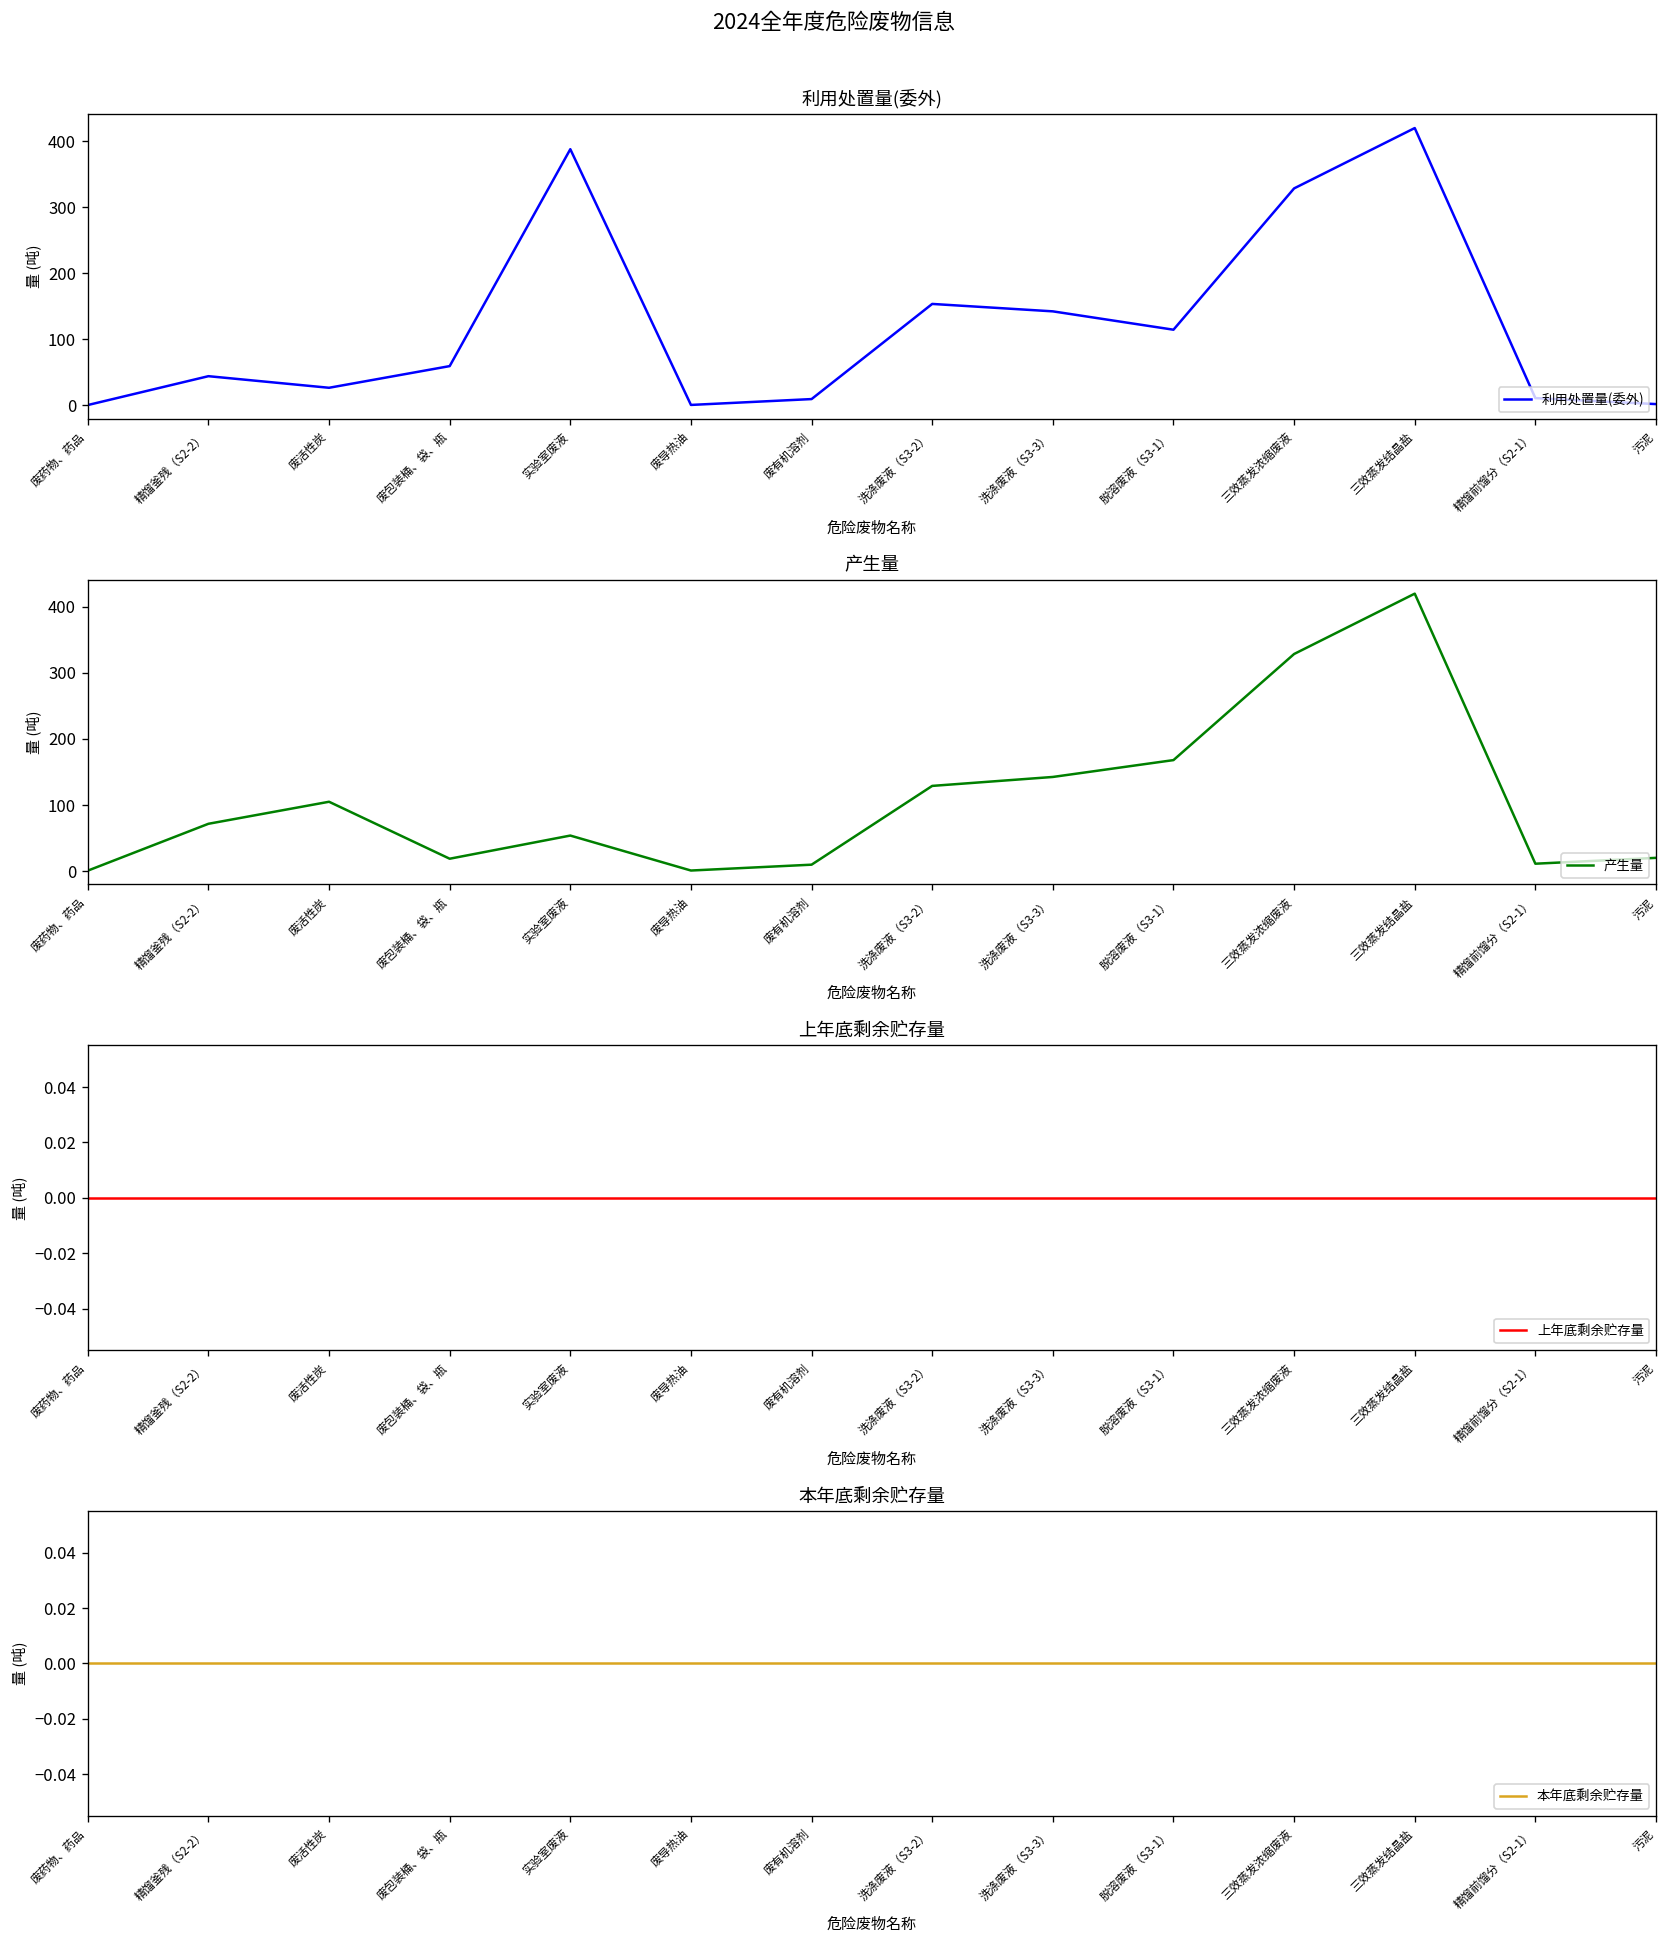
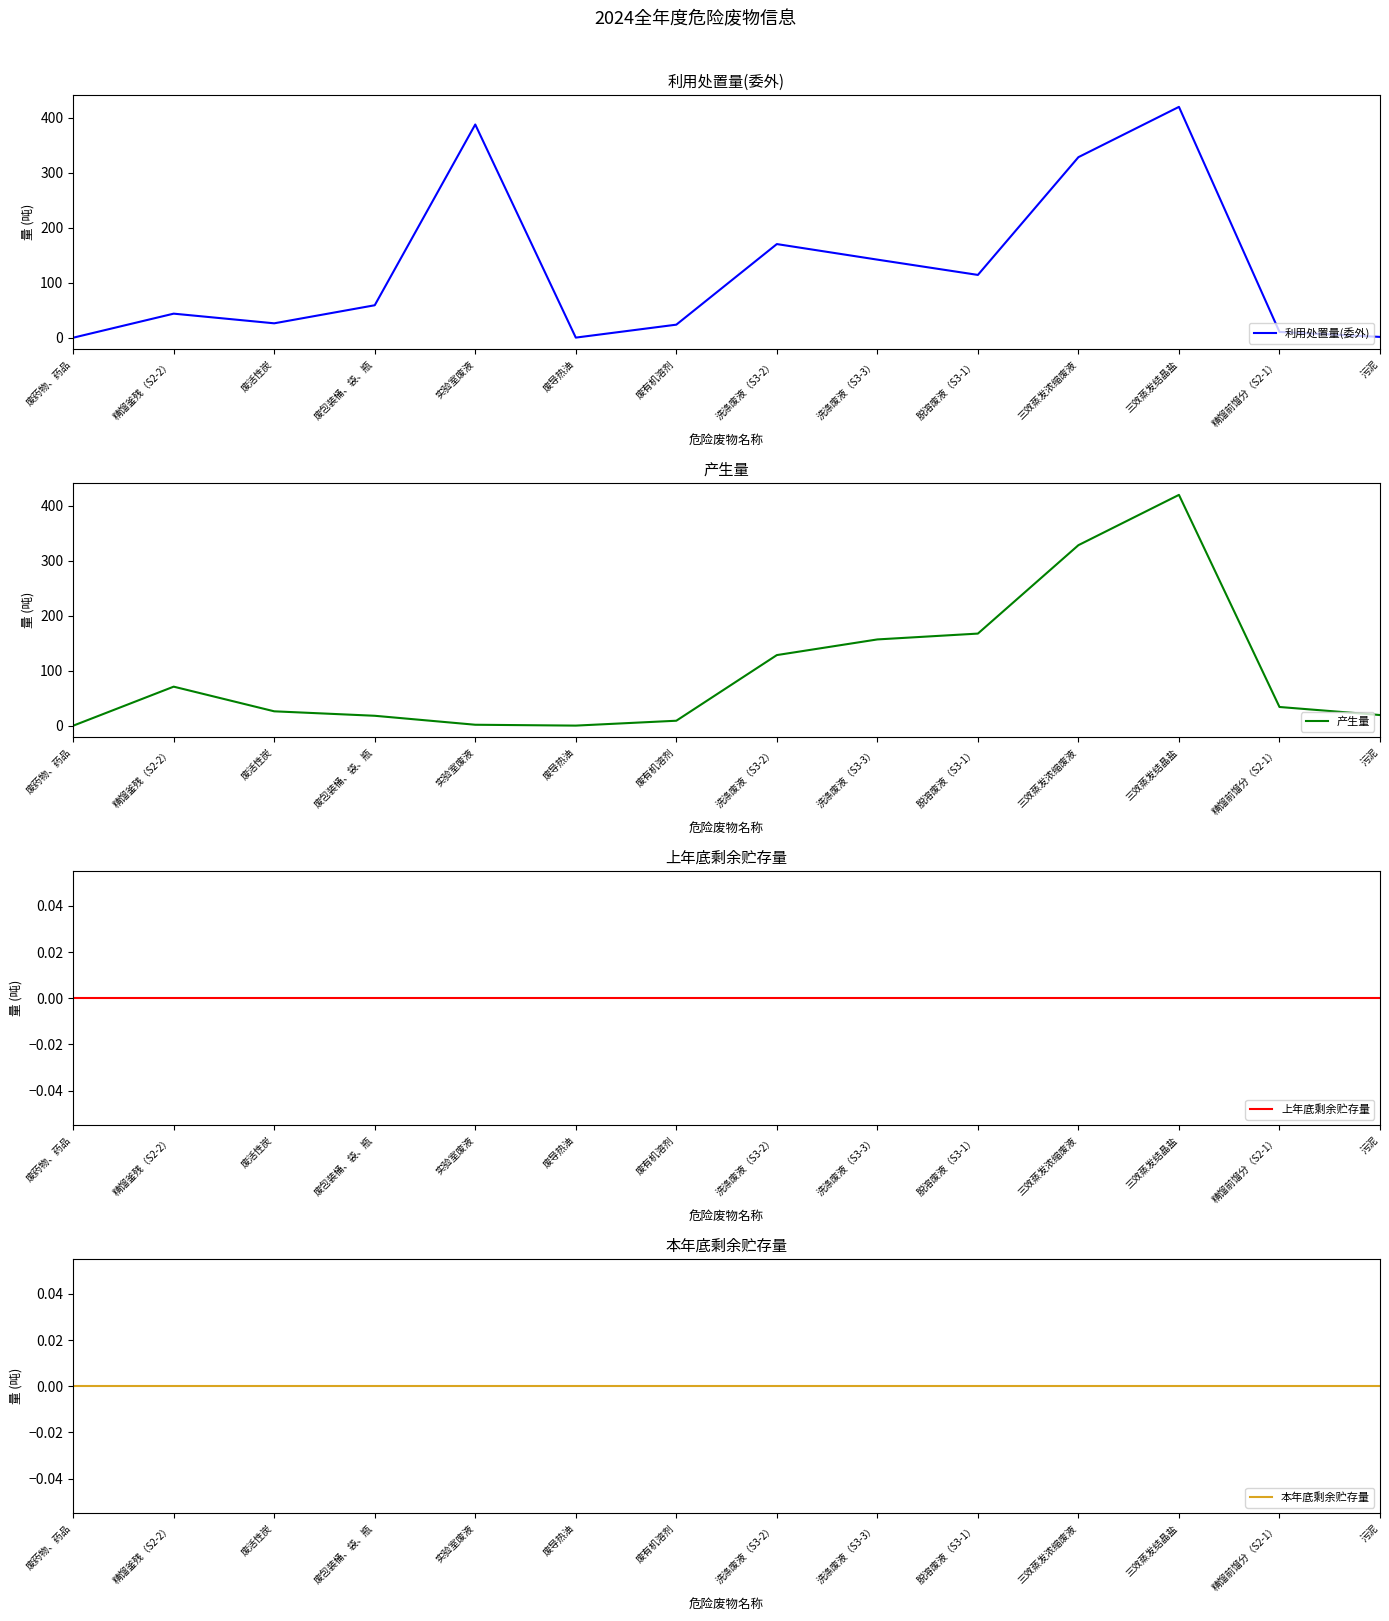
利用处置量(委外), 废有机溶剂: 10 -> 20
利用处置量(委外), 洗涤废液（S3-2）: 150 -> 170
产生量, 废活性炭: 100 -> 30
产生量, 实验室废液: 50 -> 0
产生量, 洗涤废液（S3-3）: 140 -> 160
产生量, 精馏前馏分（S2-1）: 10 -> 30
